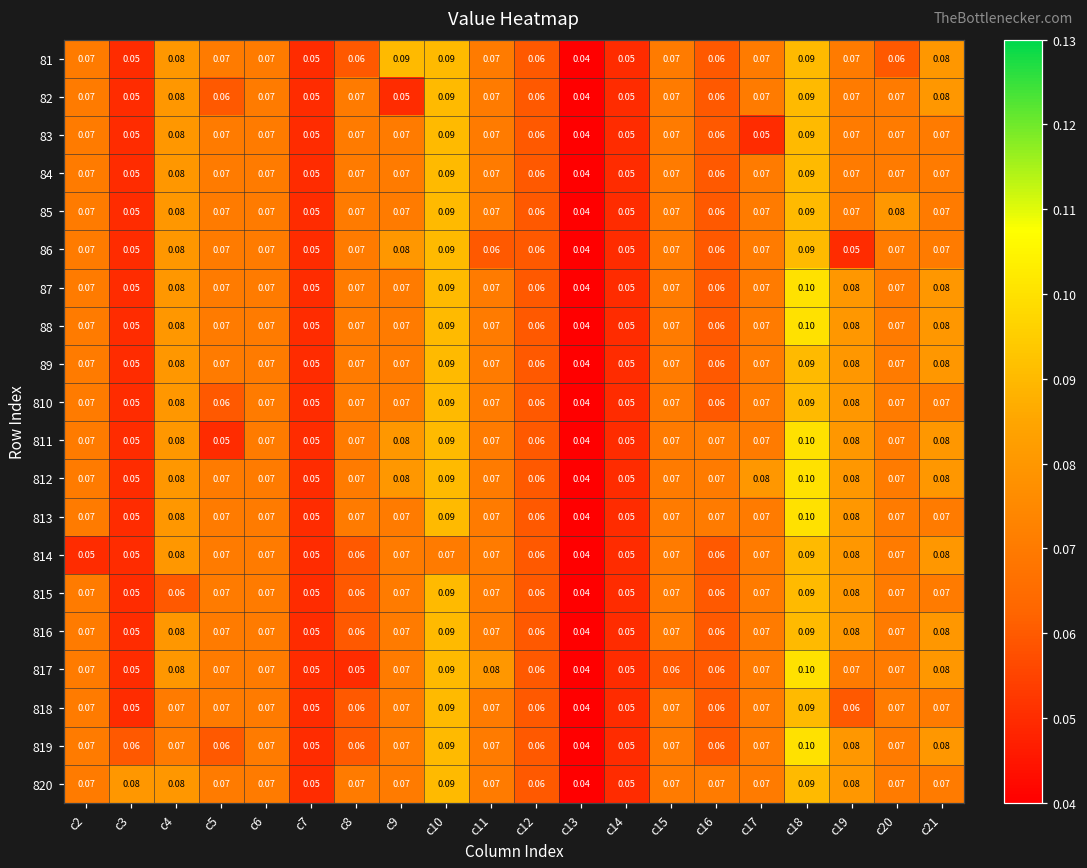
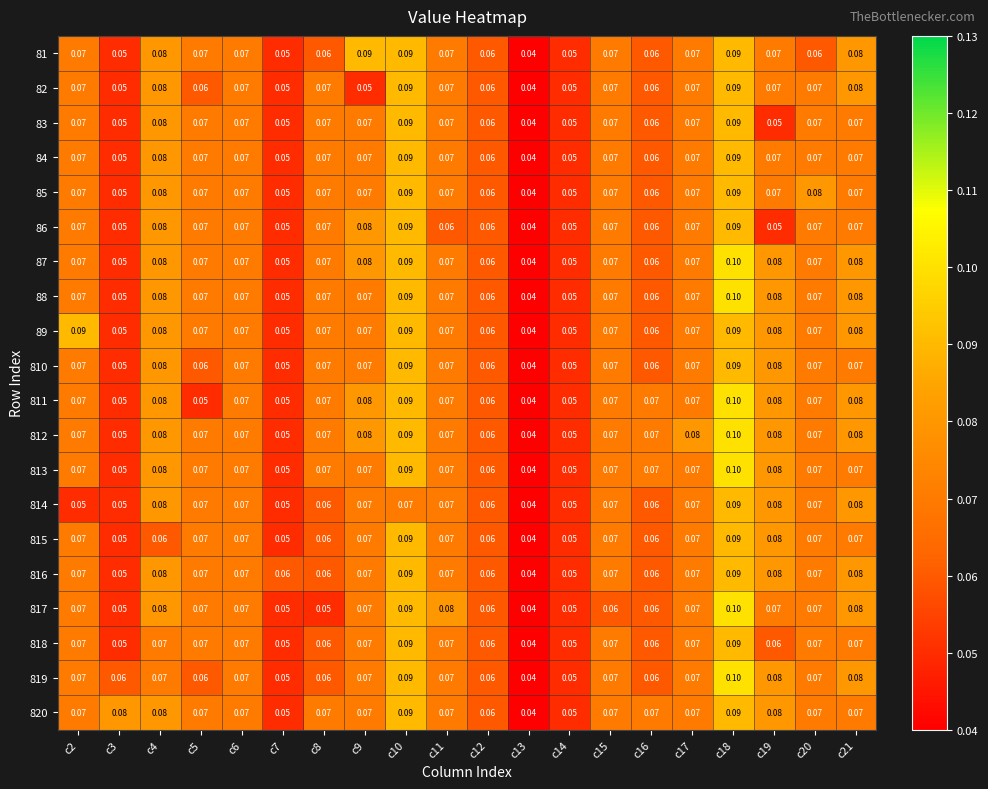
83, c17: 0.05 -> 0.07
83, c19: 0.07 -> 0.05
87, c9: 0.07 -> 0.08
89, c2: 0.07 -> 0.09
816, c7: 0.05 -> 0.06
